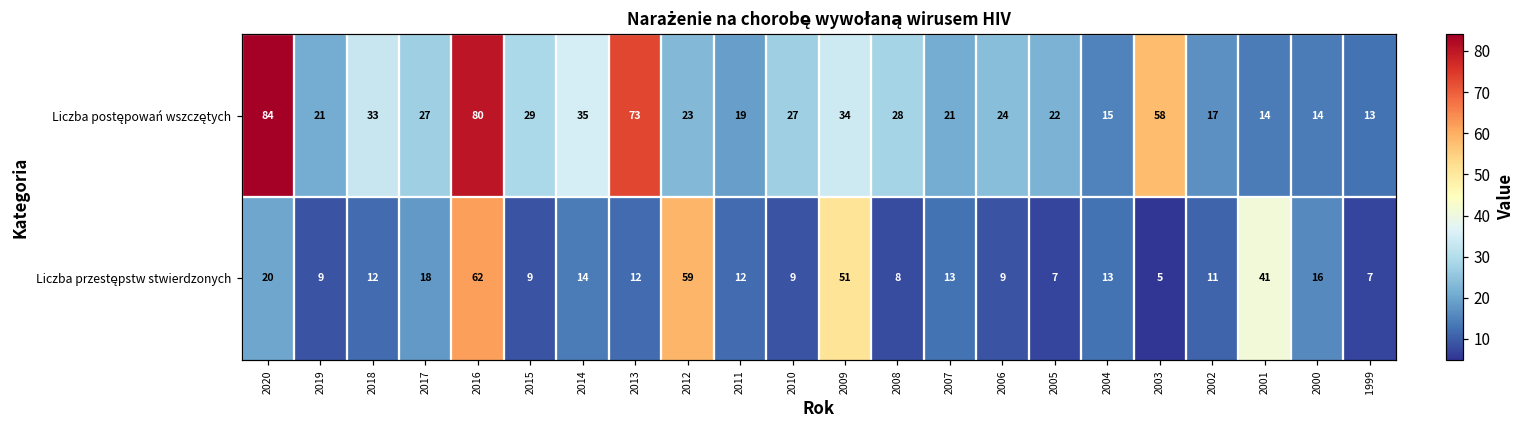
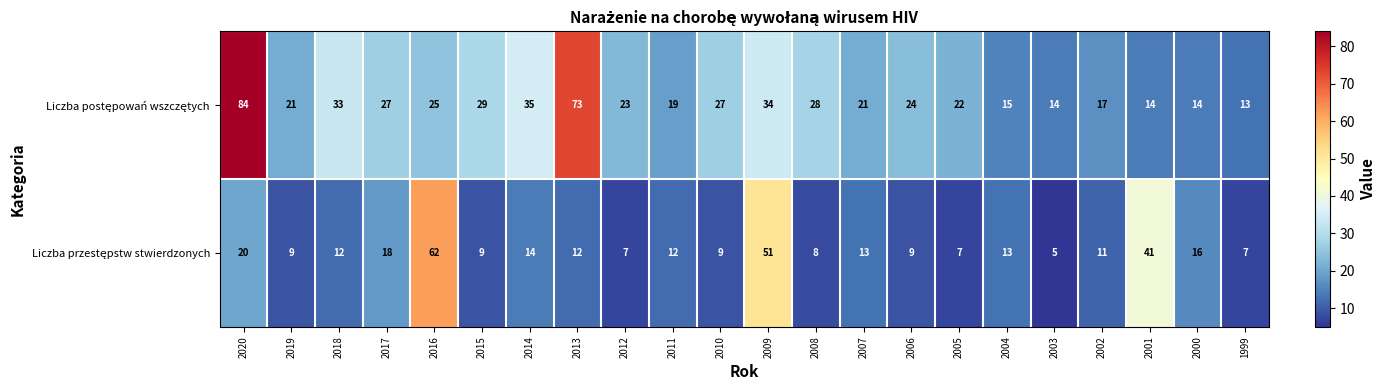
Liczba postępowań wszczętych, 2016: 80 -> 25
Liczba postępowań wszczętych, 2003: 58 -> 14
Liczba przestępstw stwierdzonych, 2012: 59 -> 7
